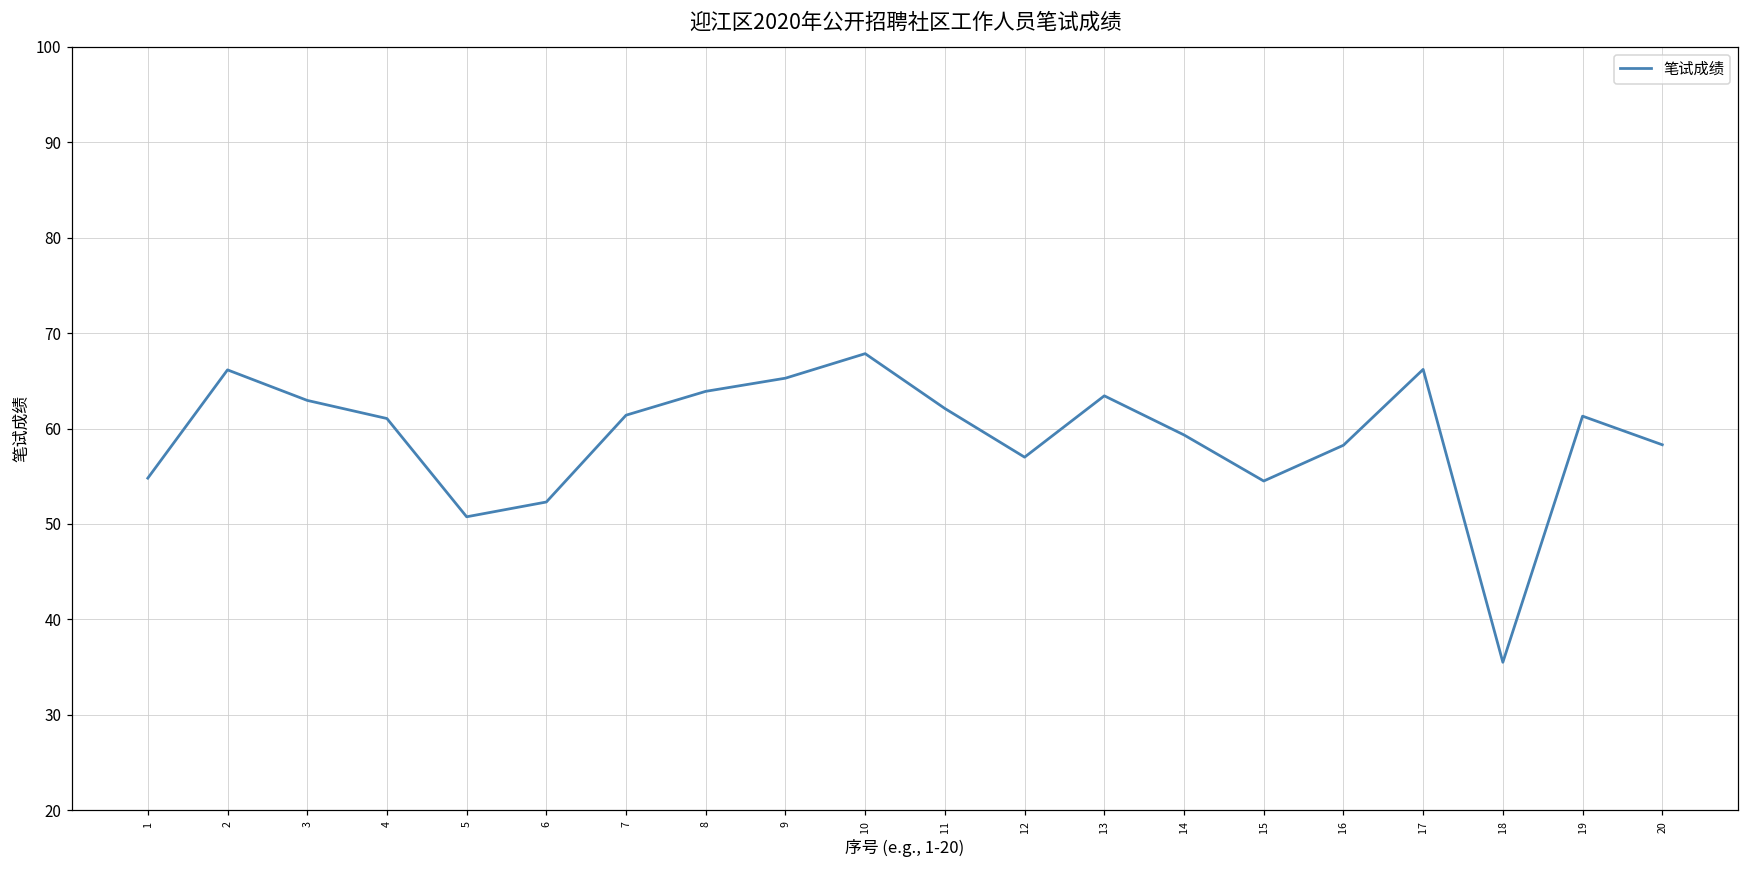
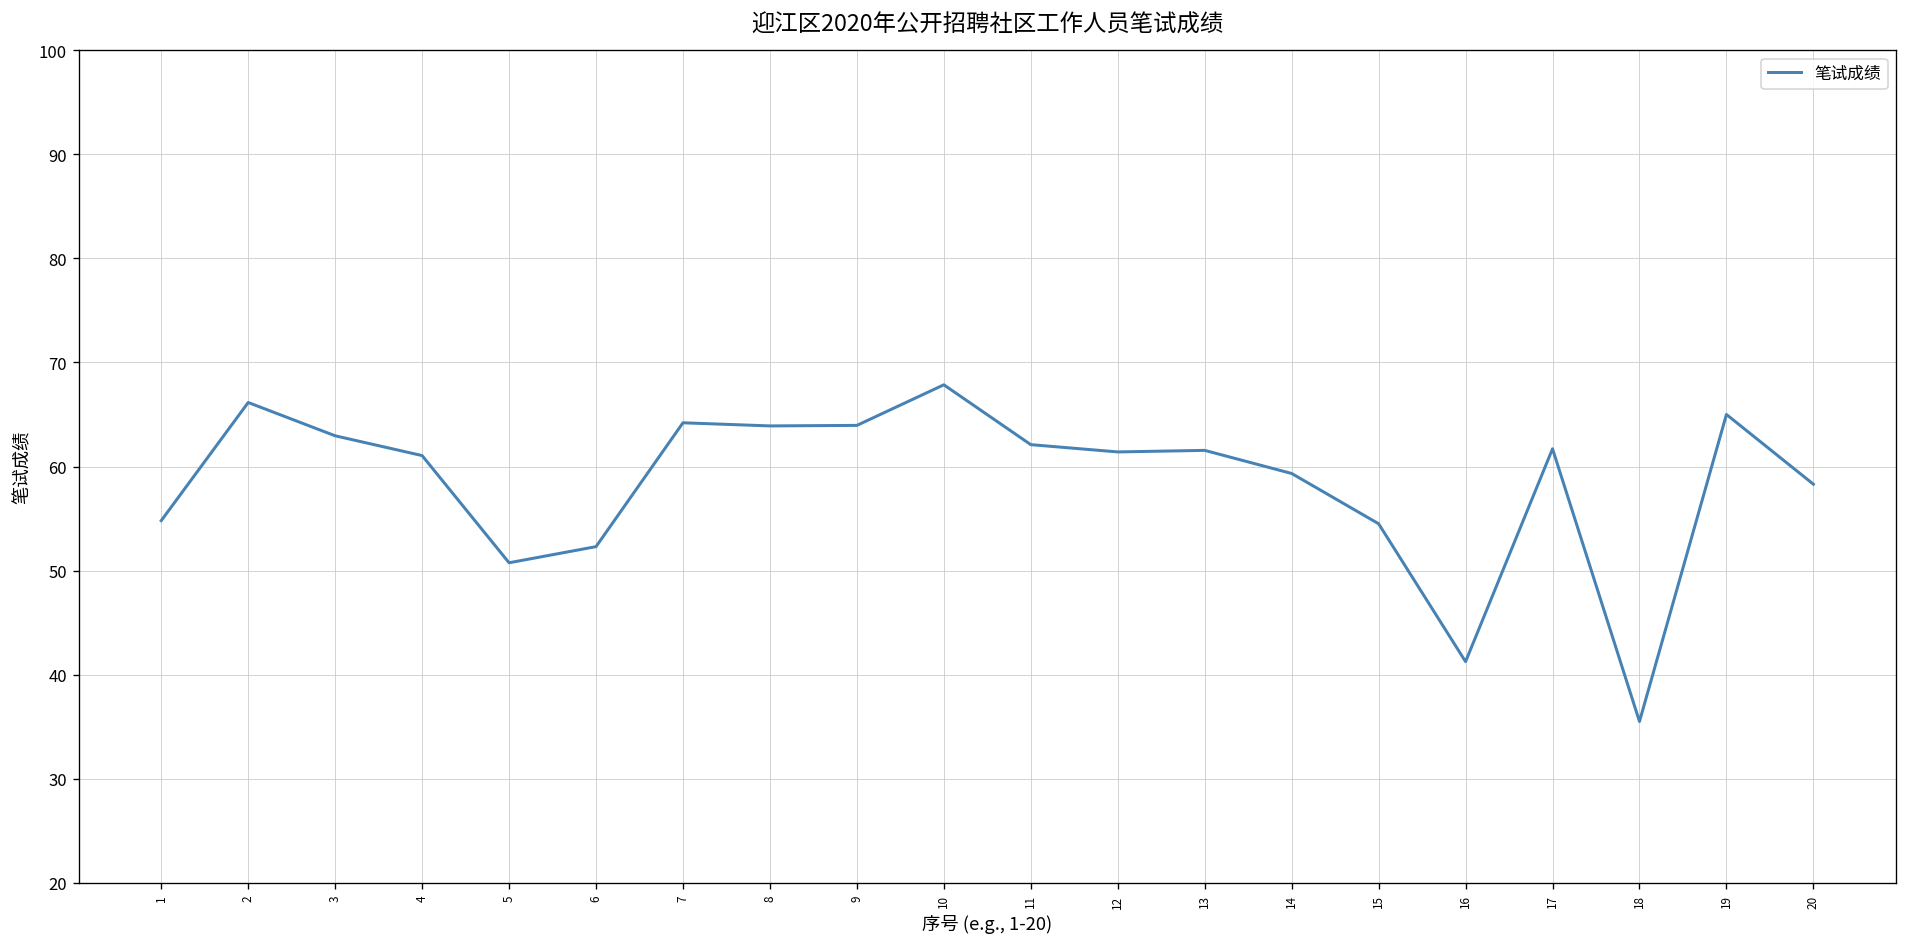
7: 61 -> 64
9: 65 -> 64
12: 57 -> 61
13: 63 -> 62
16: 58 -> 41
17: 66 -> 62
19: 61 -> 65
